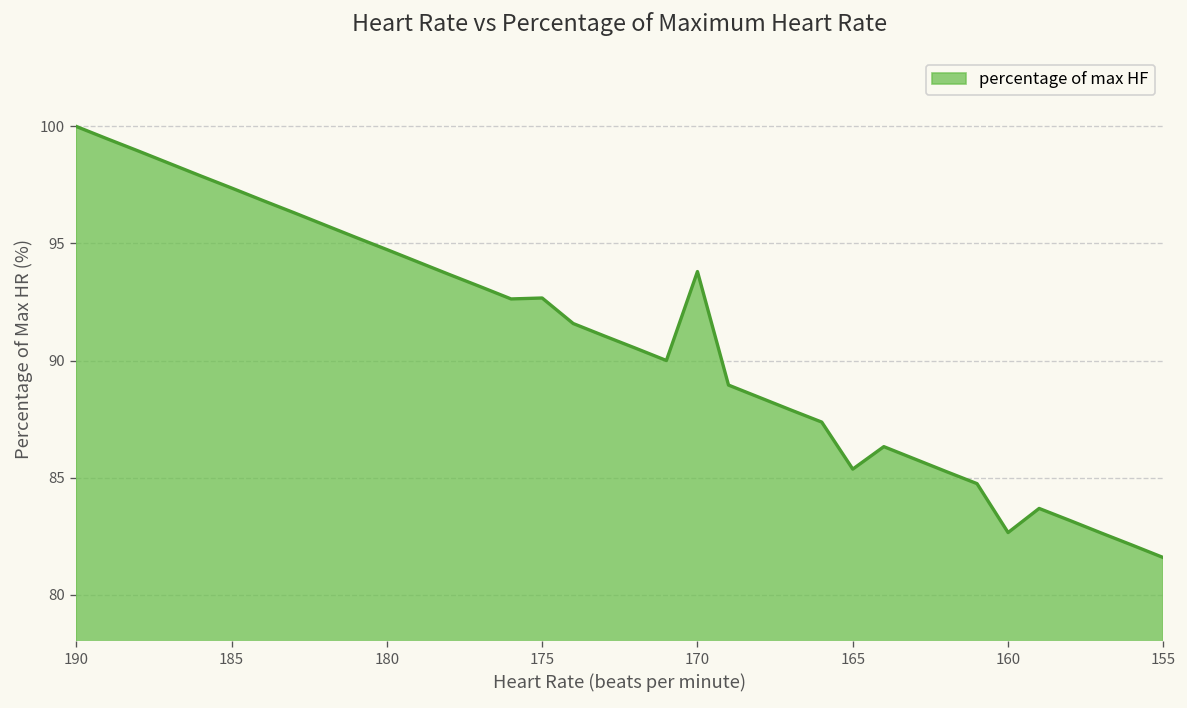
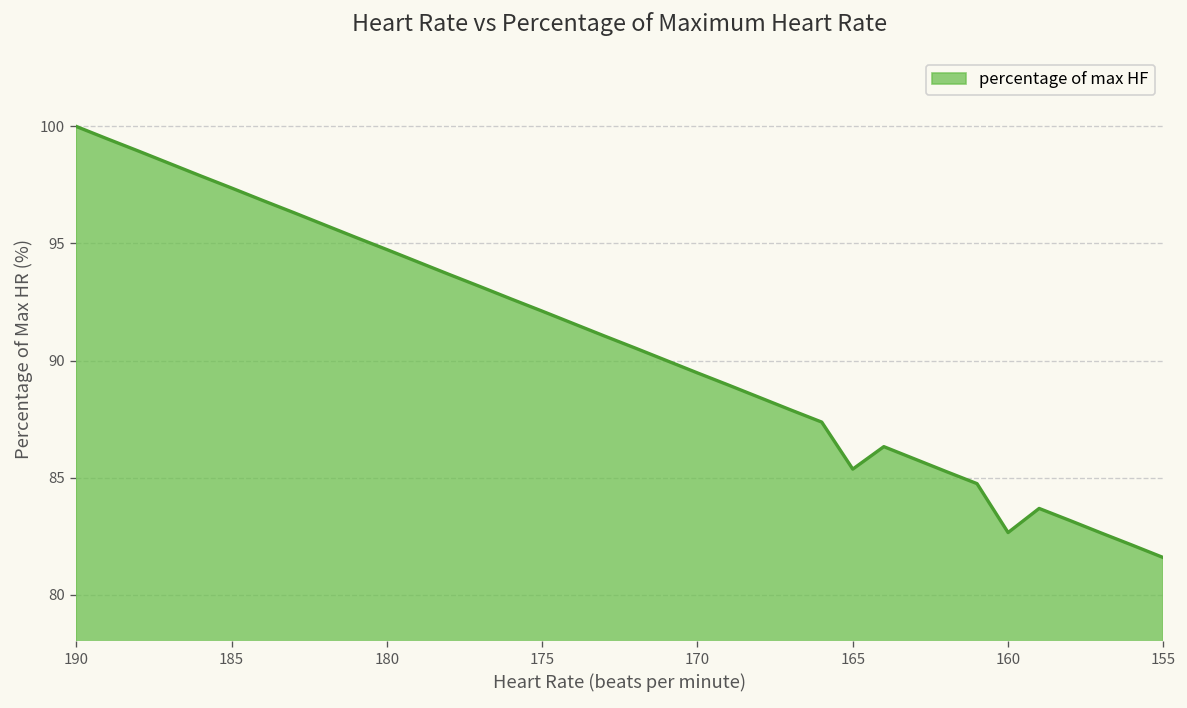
175: 92.7 -> 92.1
170: 93.8 -> 89.5
